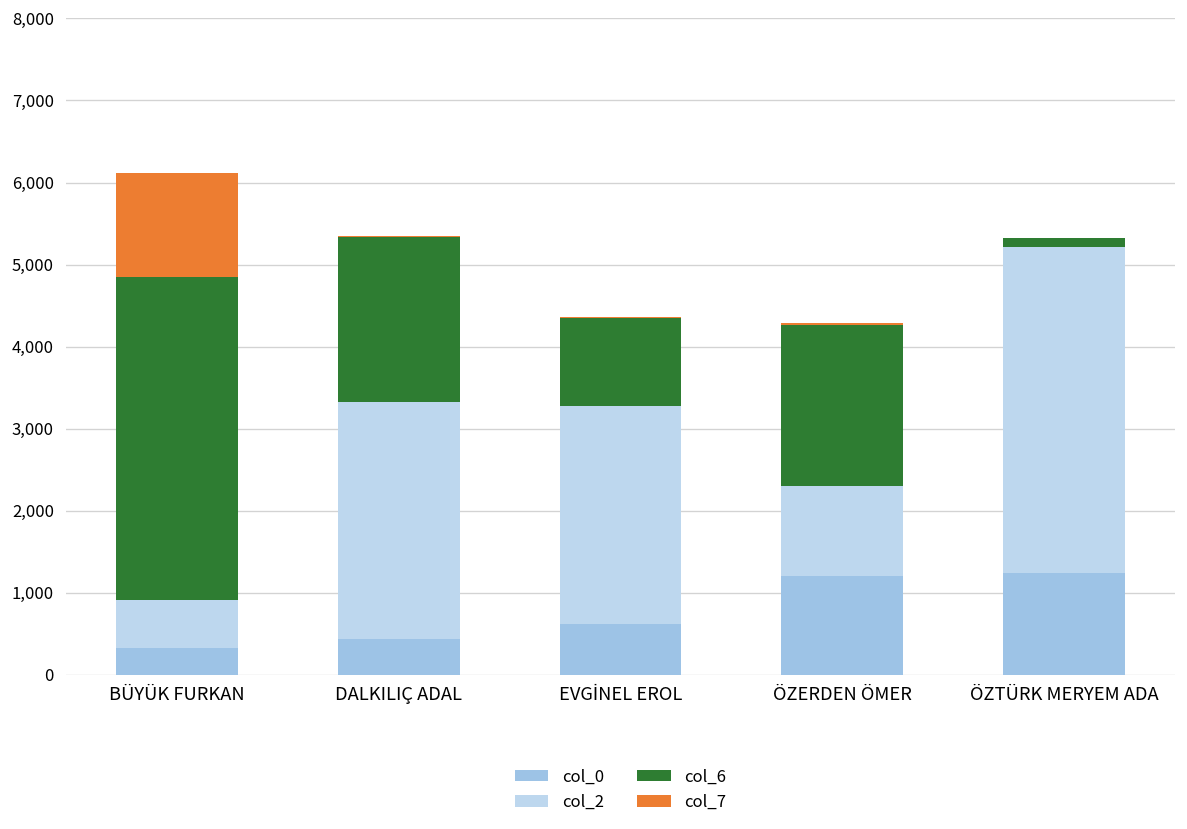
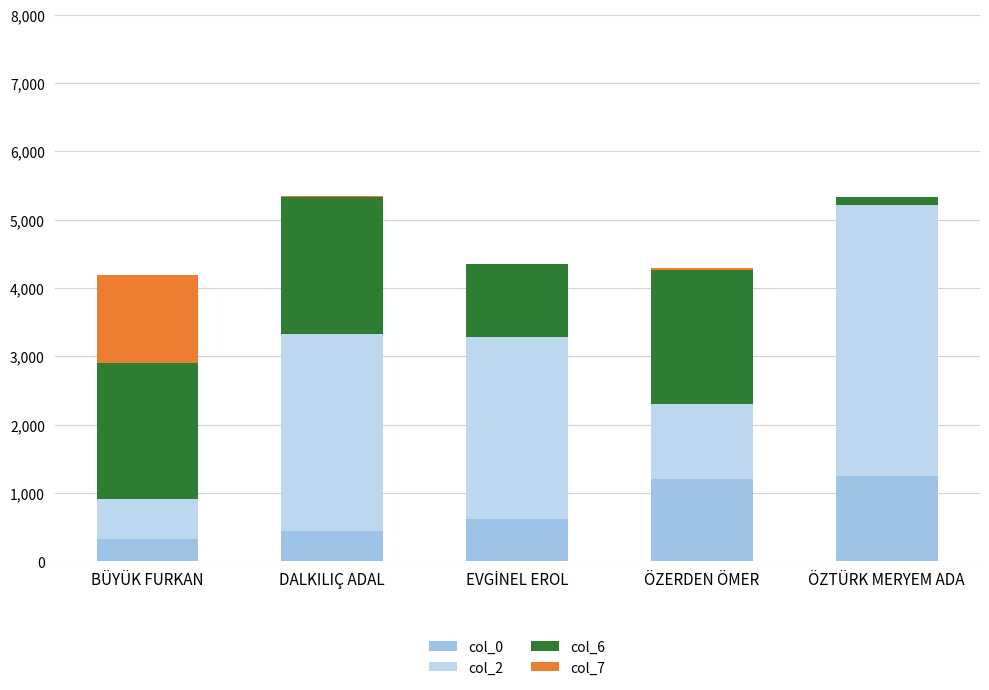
col_6, BÜYÜK FURKAN: 3,900 -> 2,000
